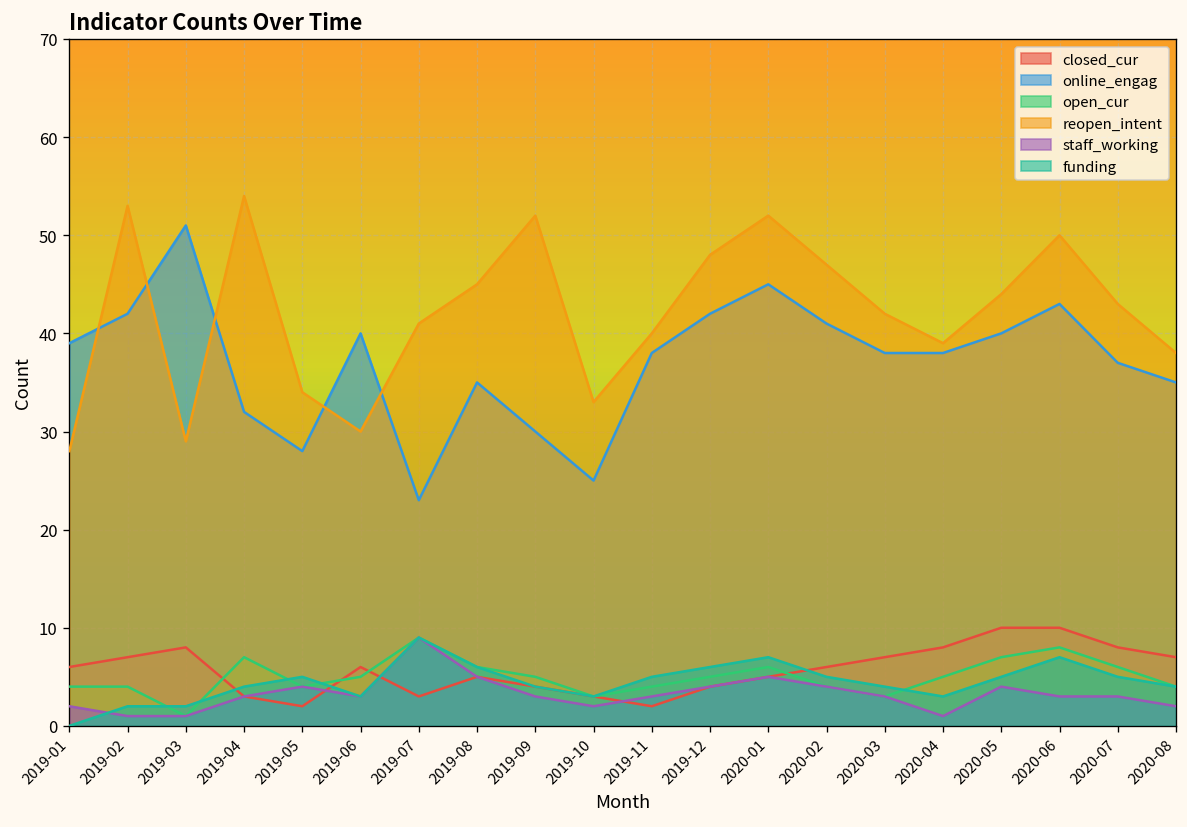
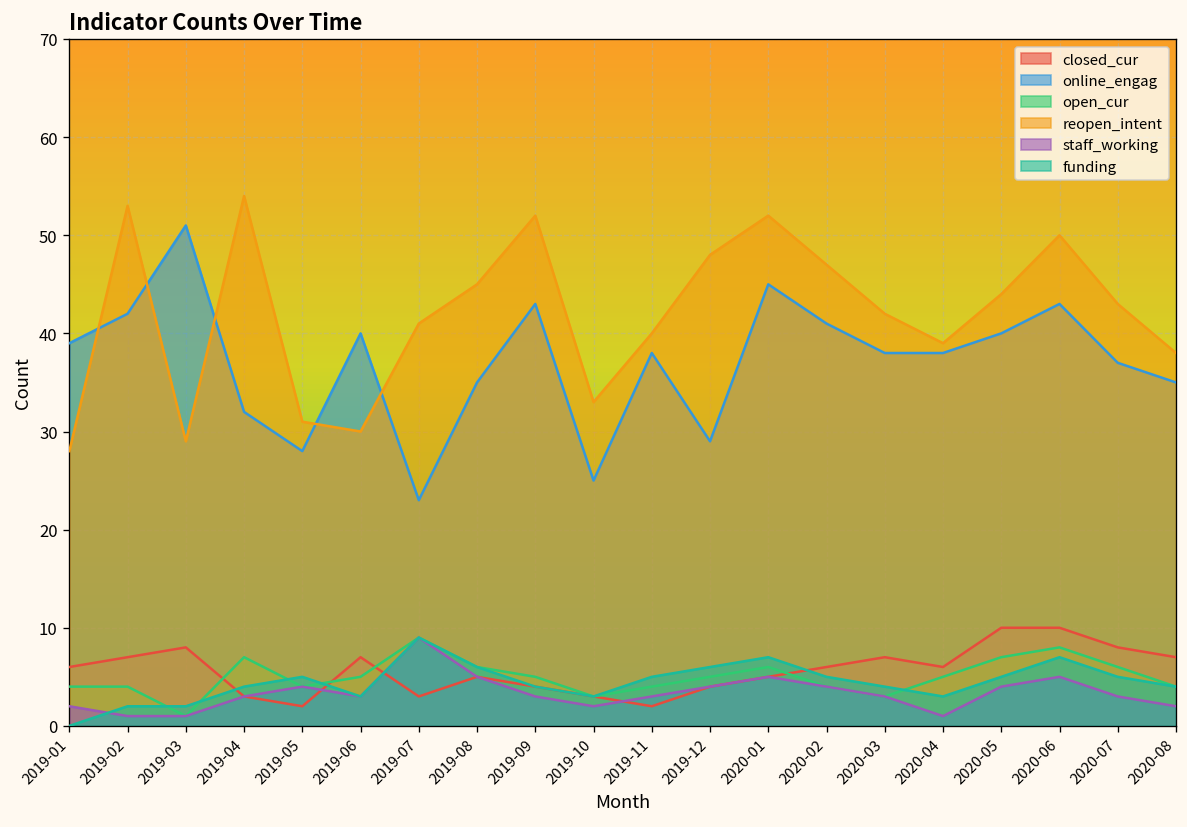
reopen_intent, 2019-05: 34 -> 31
closed_cur, 2019-06: 6 -> 7
online_engag, 2019-09: 30 -> 43
online_engag, 2019-12: 42 -> 29
closed_cur, 2020-04: 8 -> 6
staff_working, 2020-06: 3 -> 5
